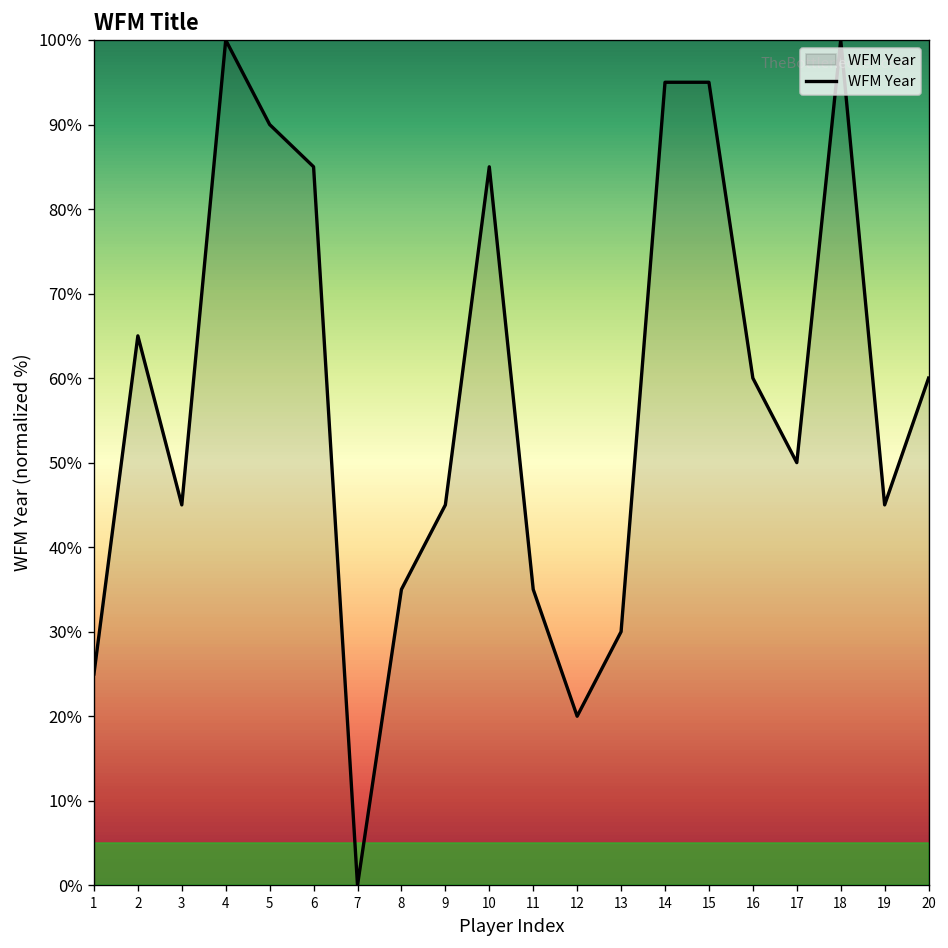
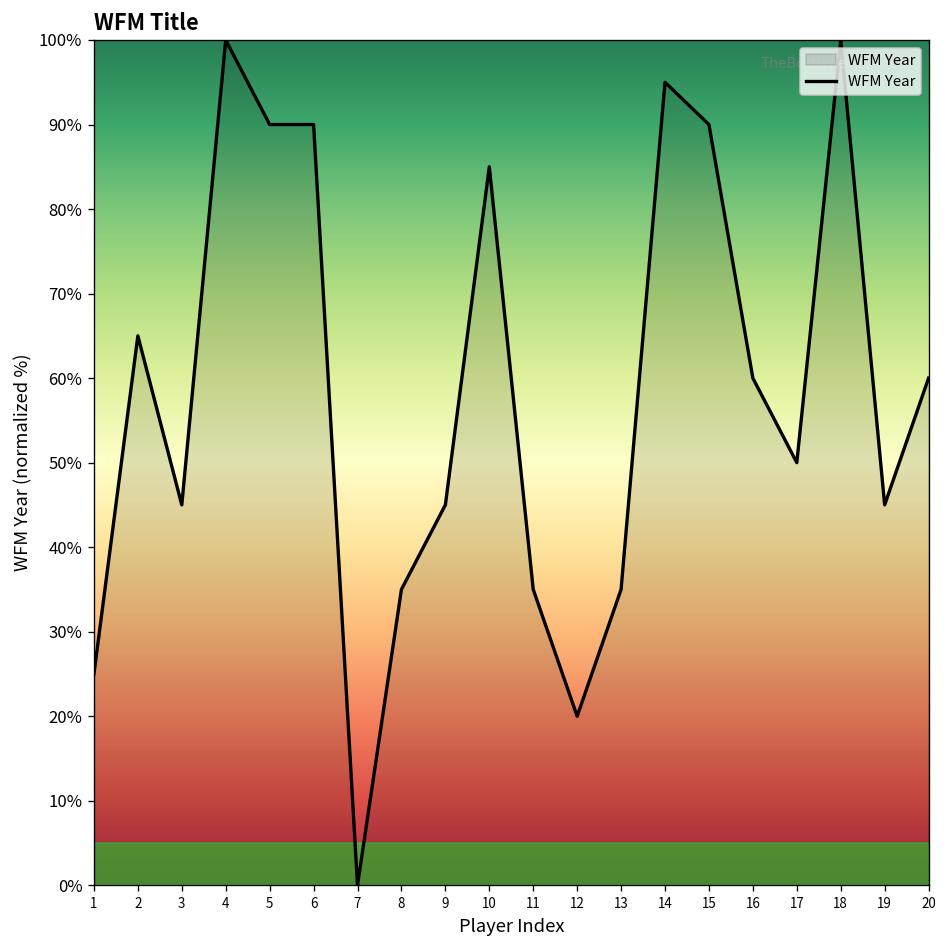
6: 85% -> 90%
13: 30% -> 35%
15: 95% -> 90%
